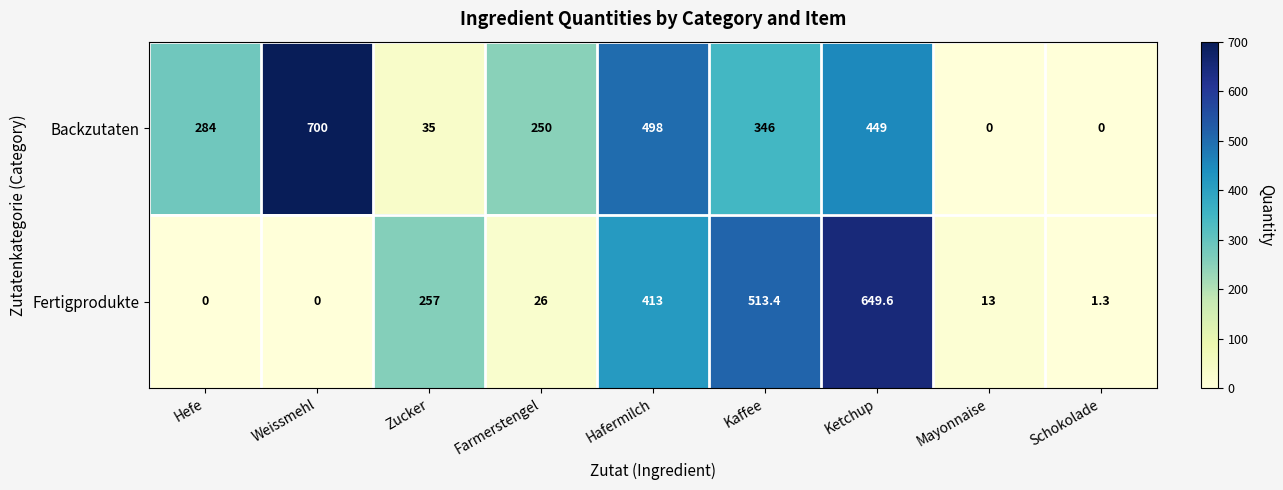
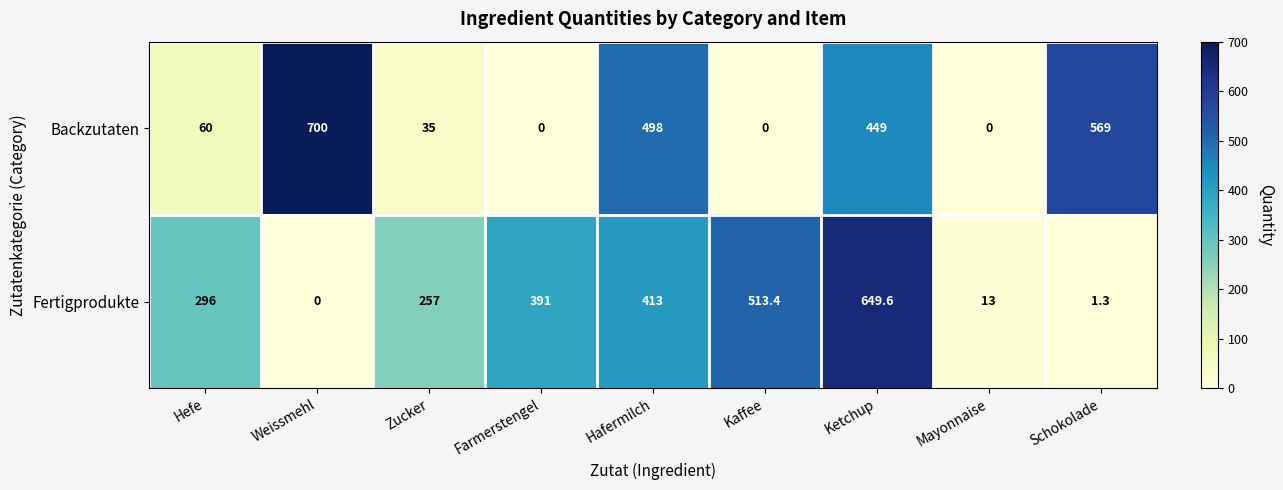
Backzutaten, Hefe: 284 -> 60
Backzutaten, Farmerstengel: 250 -> 0
Backzutaten, Kaffee: 346 -> 0
Backzutaten, Schokolade: 0 -> 569
Fertigprodukte, Hefe: 0 -> 296
Fertigprodukte, Farmerstengel: 26 -> 391
